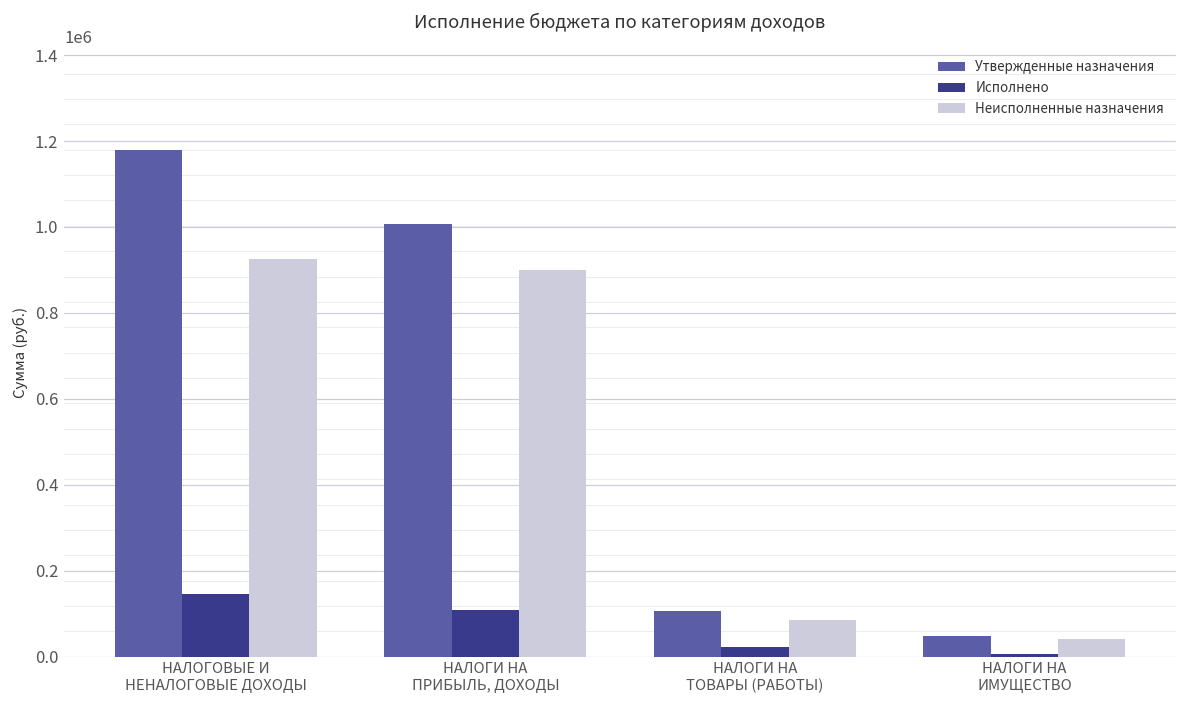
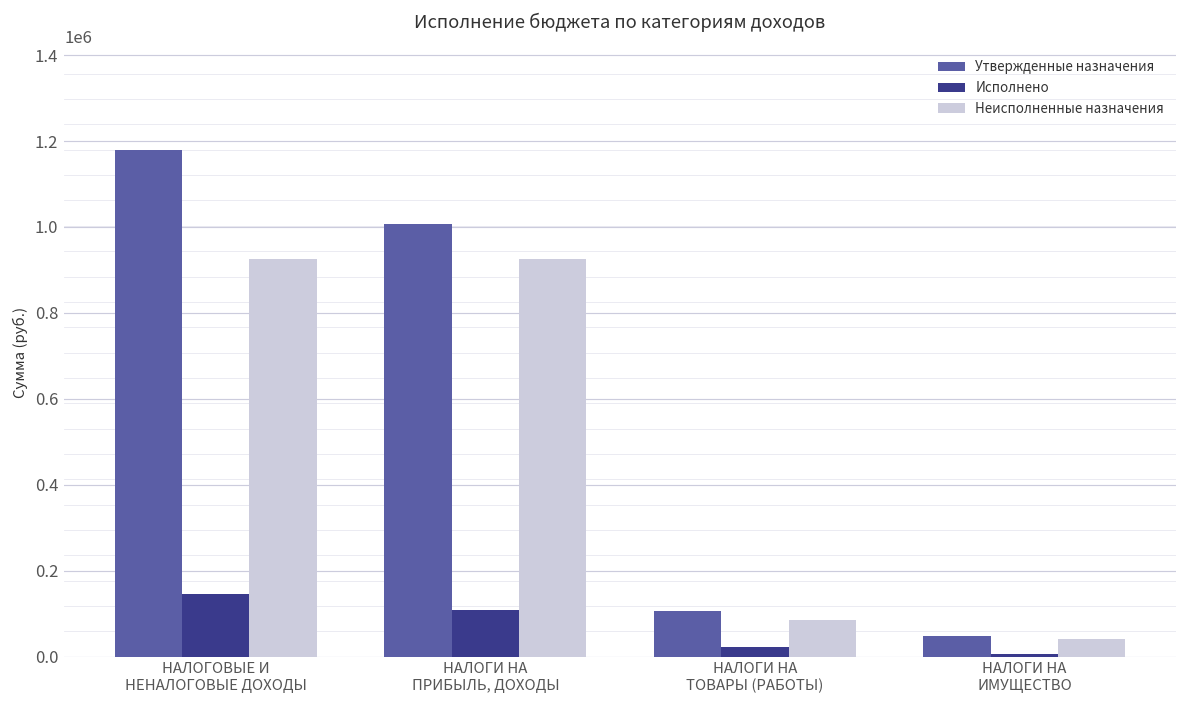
Неисполненные назначения, НАЛОГИ НА ПРИБЫЛЬ, ДОХОДЫ: 900000 -> 920000
